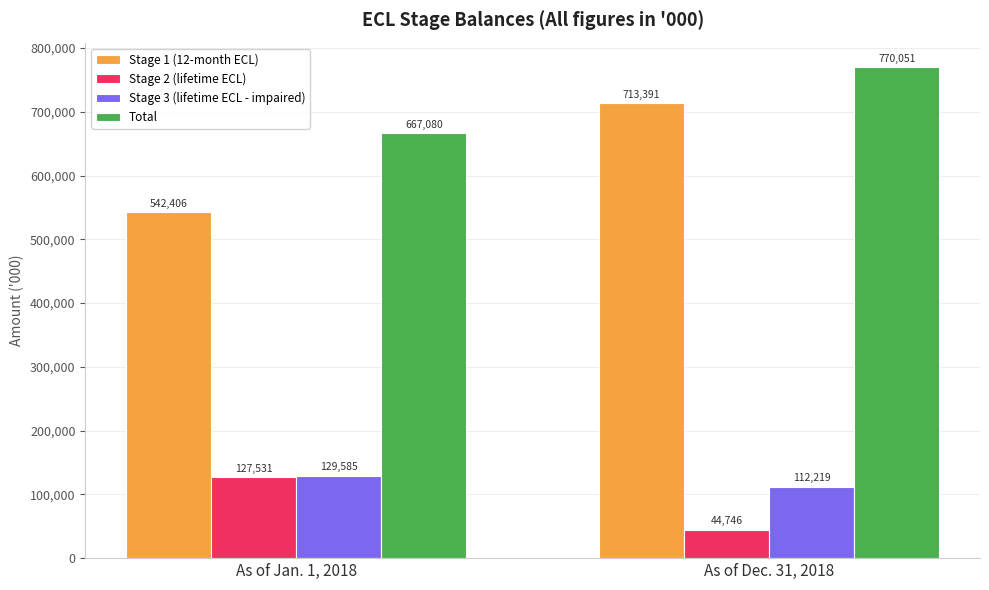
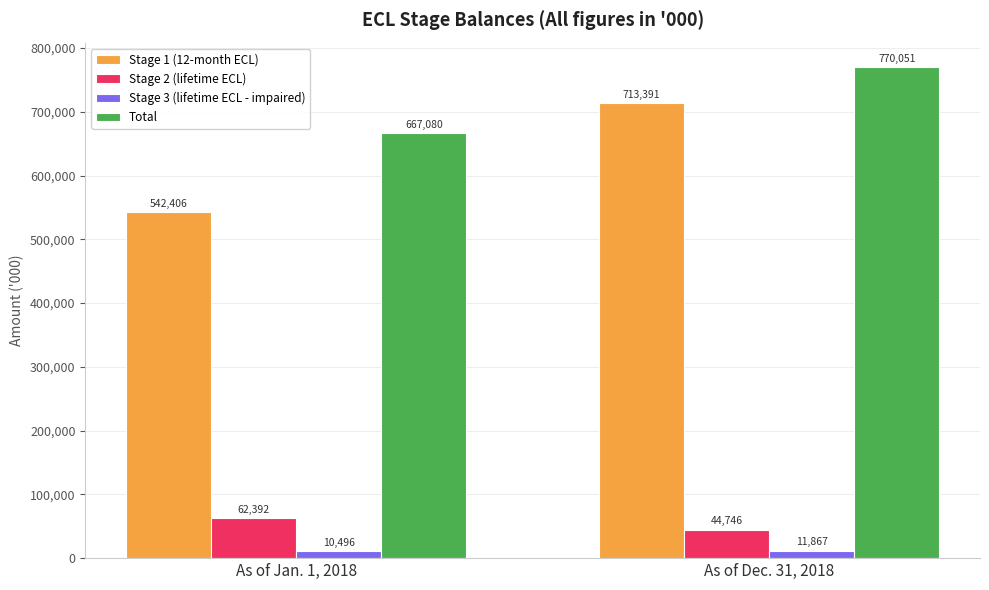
Stage 2 (lifetime ECL), As of Jan. 1, 2018: 127,531 -> 62,392
Stage 3 (lifetime ECL - impaired), As of Jan. 1, 2018: 129,585 -> 10,496
Stage 3 (lifetime ECL - impaired), As of Dec. 31, 2018: 112,219 -> 11,867
